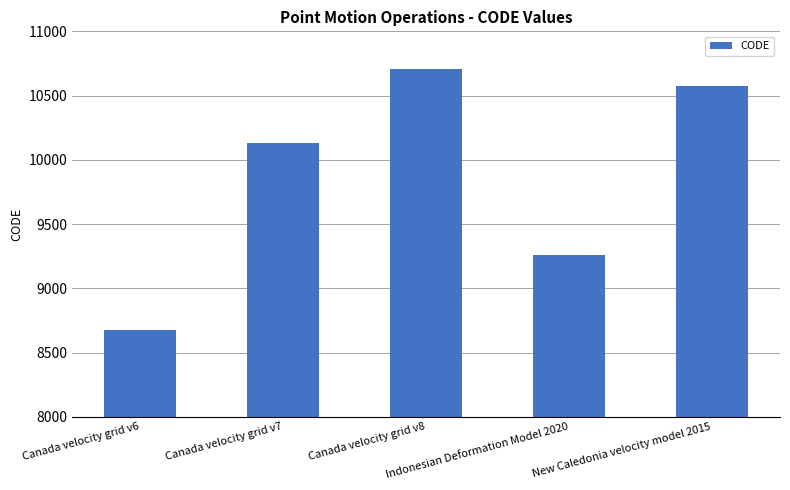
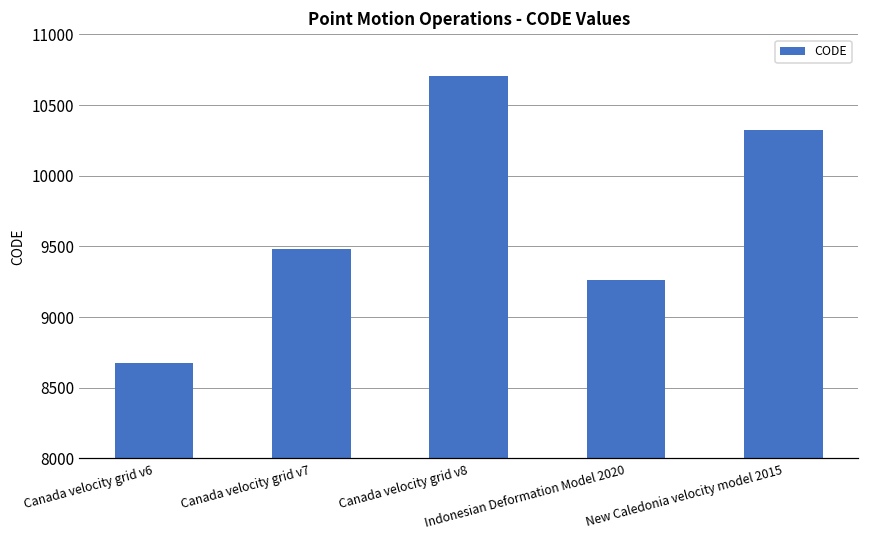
Canada velocity grid v7: 10130 -> 9480
New Caledonia velocity model 2015: 10570 -> 10320
